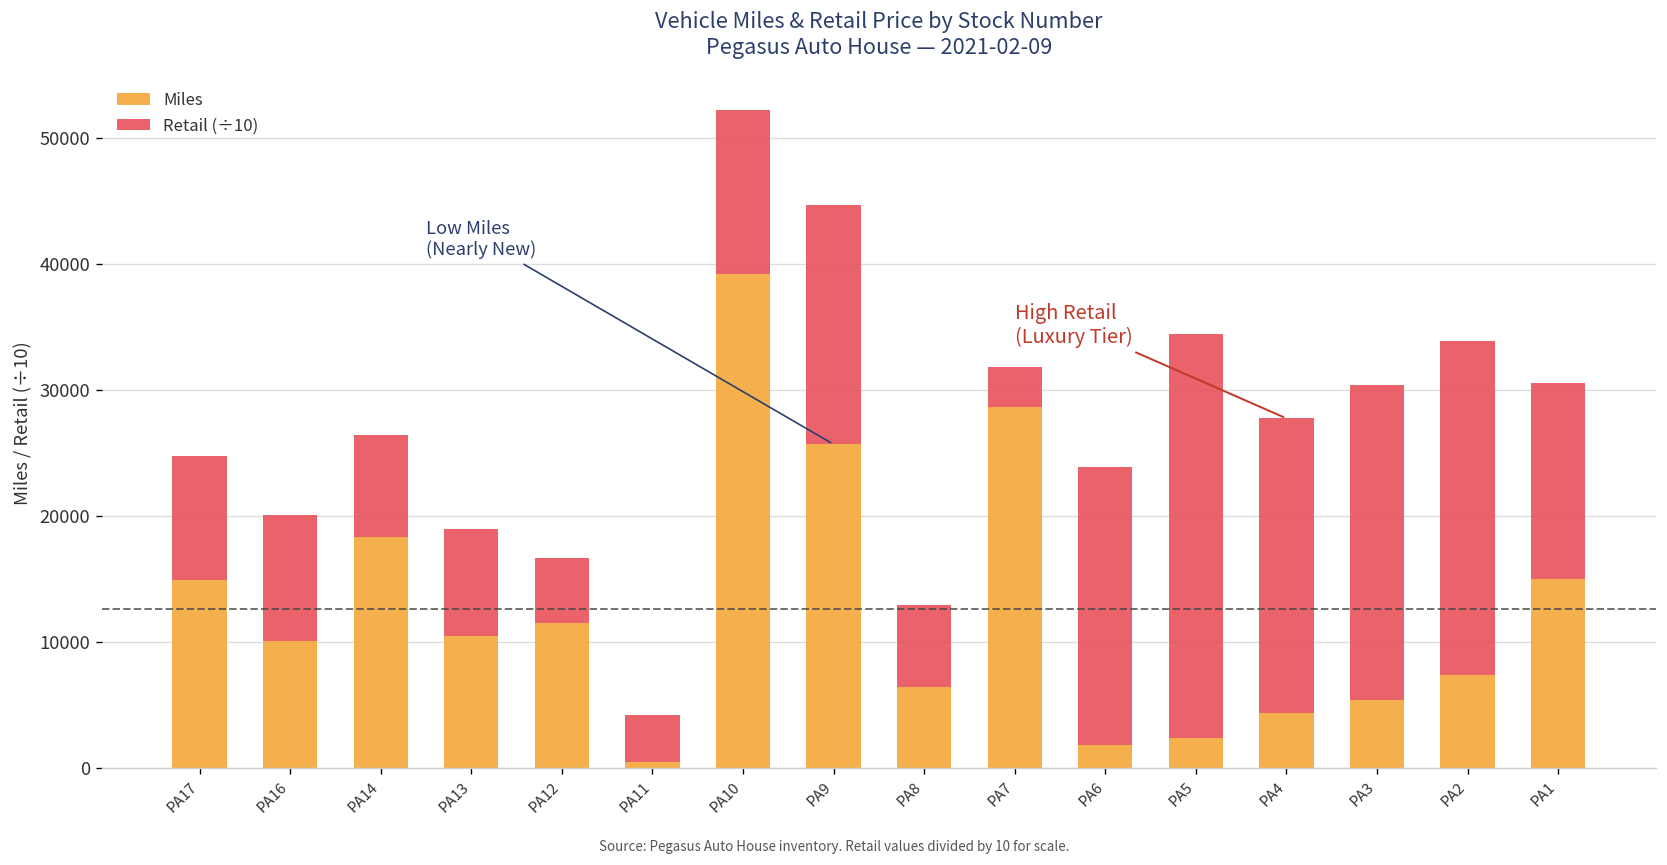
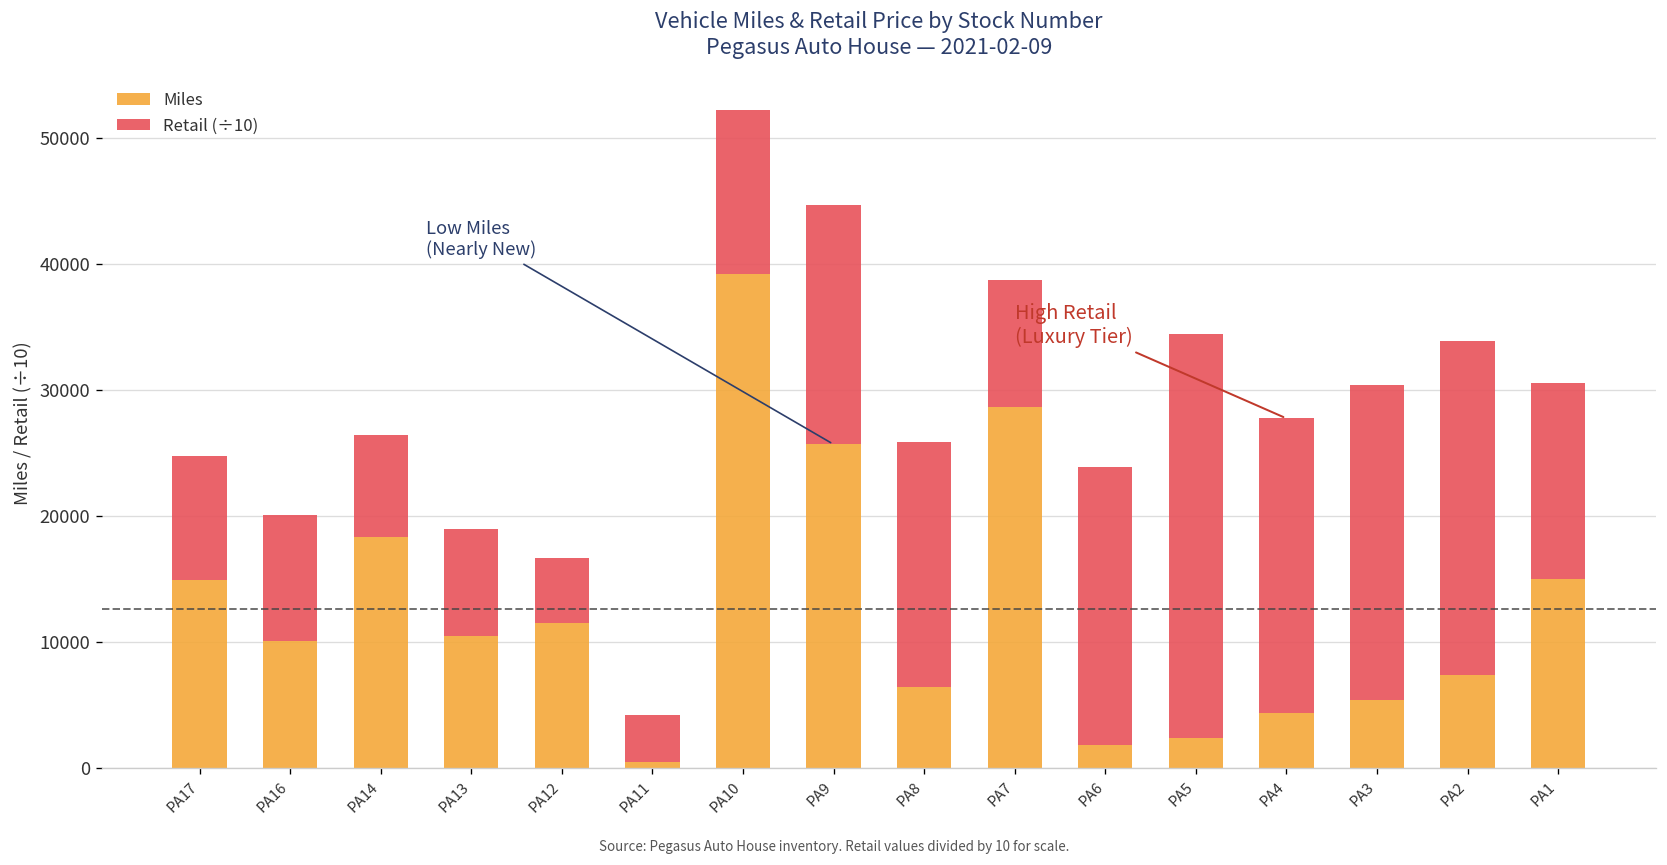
Retail (÷10), PA8: 6500 -> 19500
Retail (÷10), PA7: 3200 -> 10000
